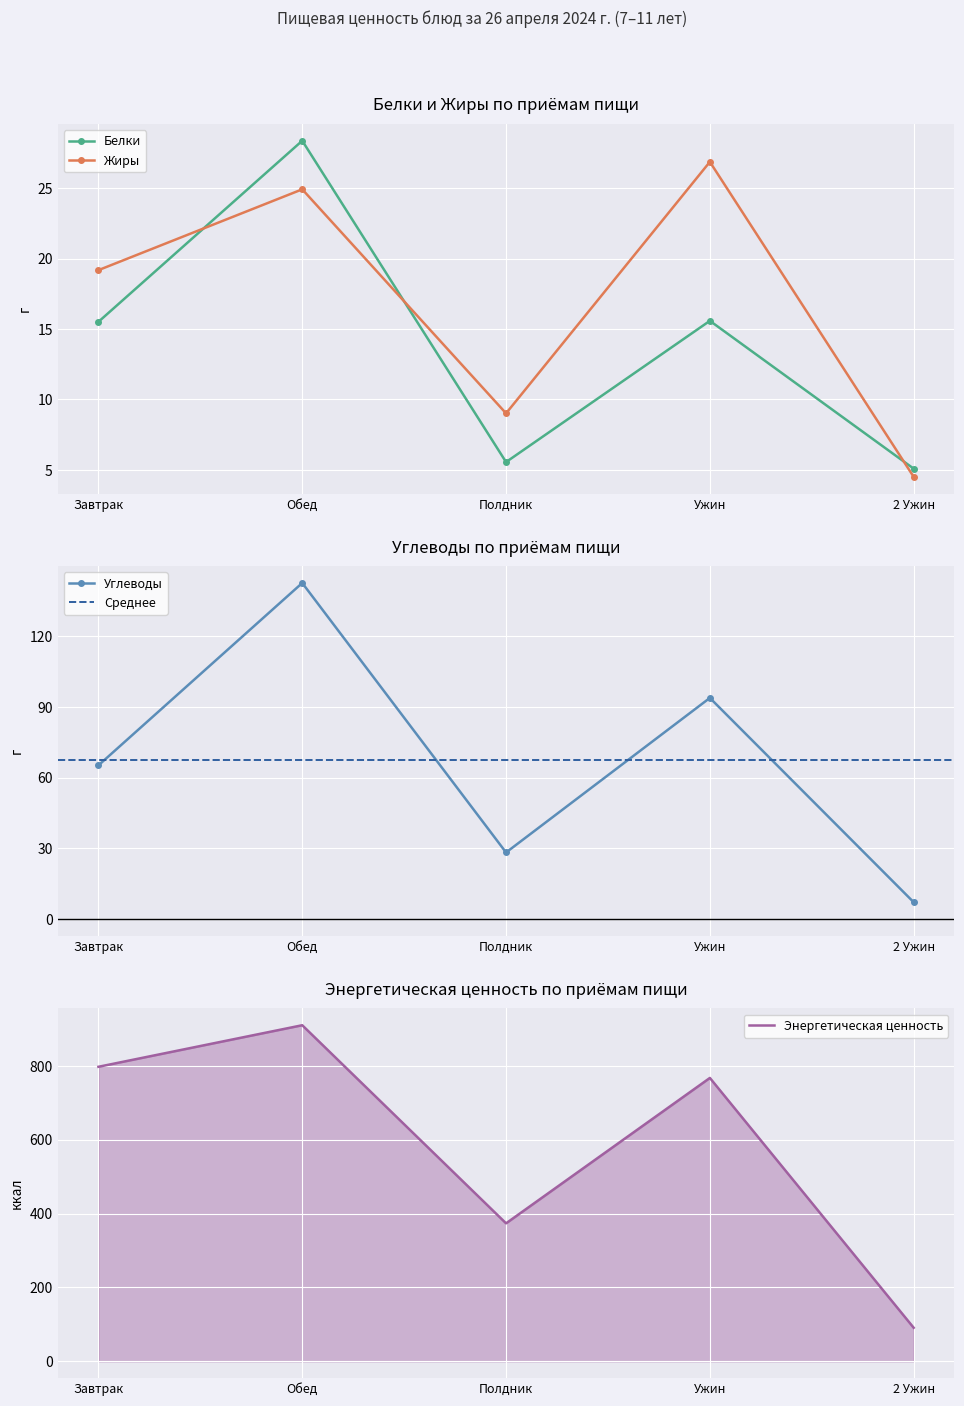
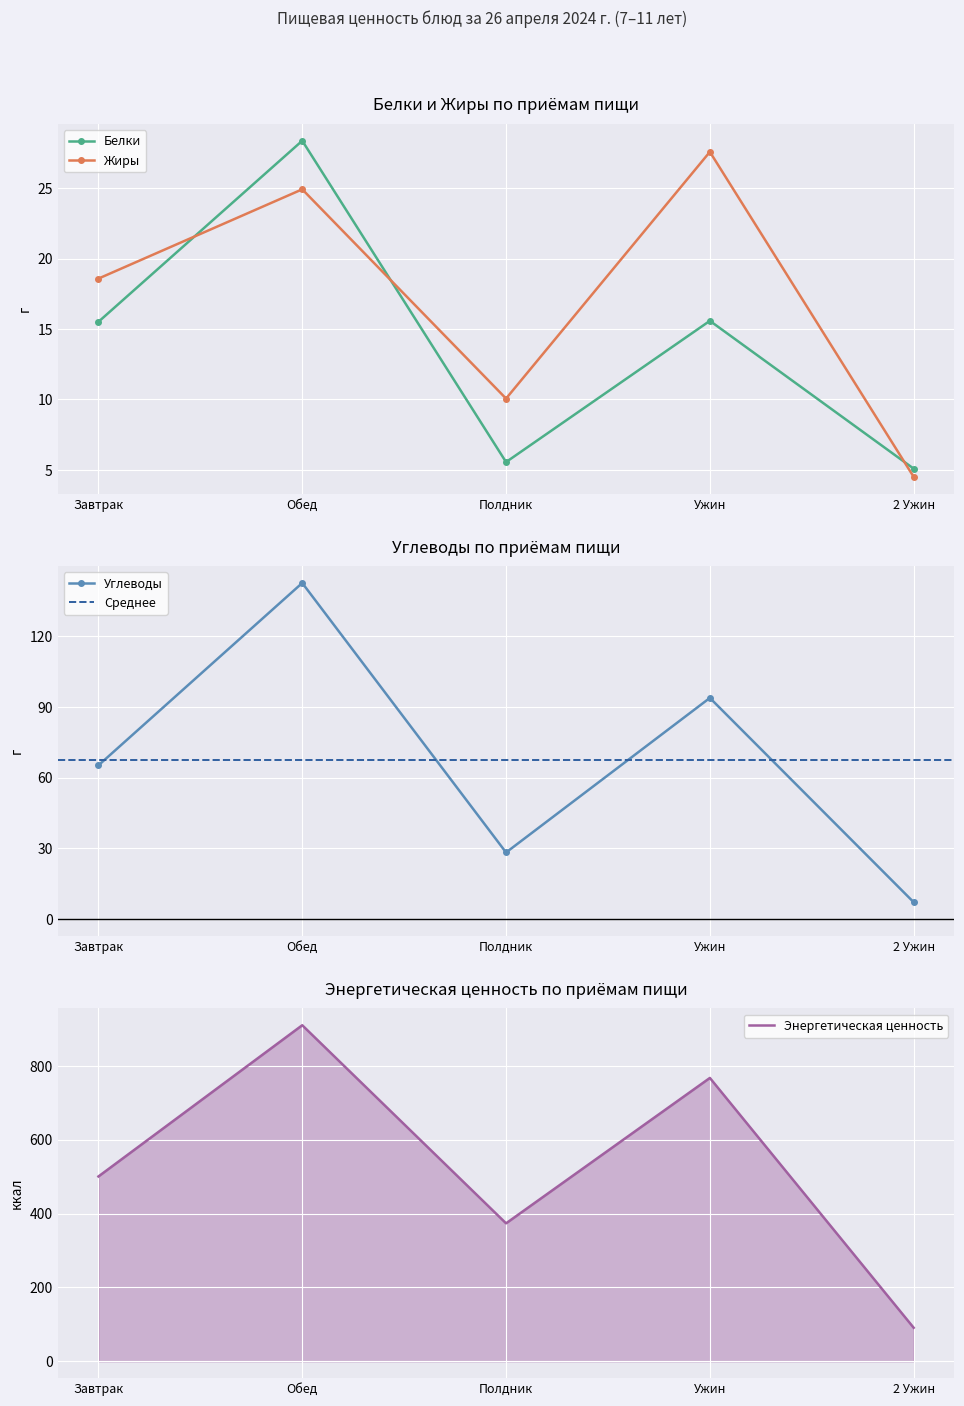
Белки и Жиры по приёмам пищи, Жиры, Завтрак: 19.2 -> 18.6
Белки и Жиры по приёмам пищи, Жиры, Полдник: 9.0 -> 10.1
Белки и Жиры по приёмам пищи, Жиры, Ужин: 26.9 -> 27.6
Энергетическая ценность по приёмам пищи, Завтрак: 800 -> 500
